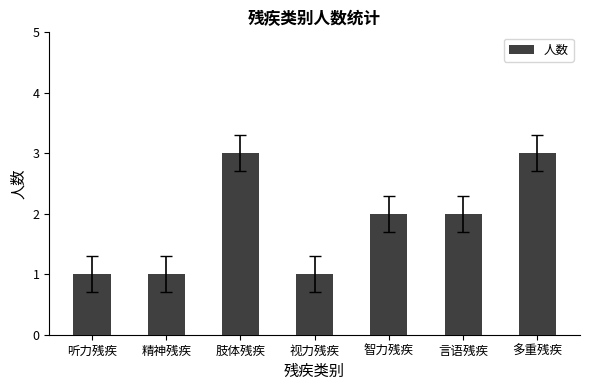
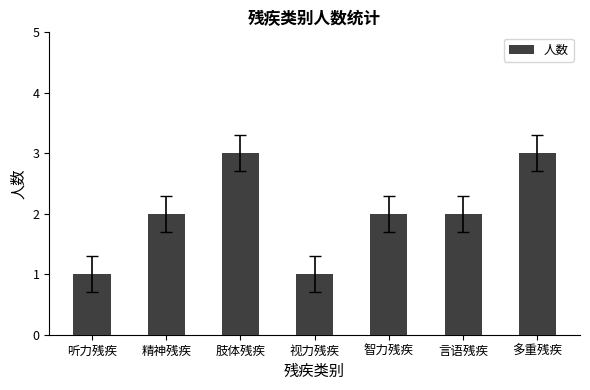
人数, 精神残疾: 1 -> 2
